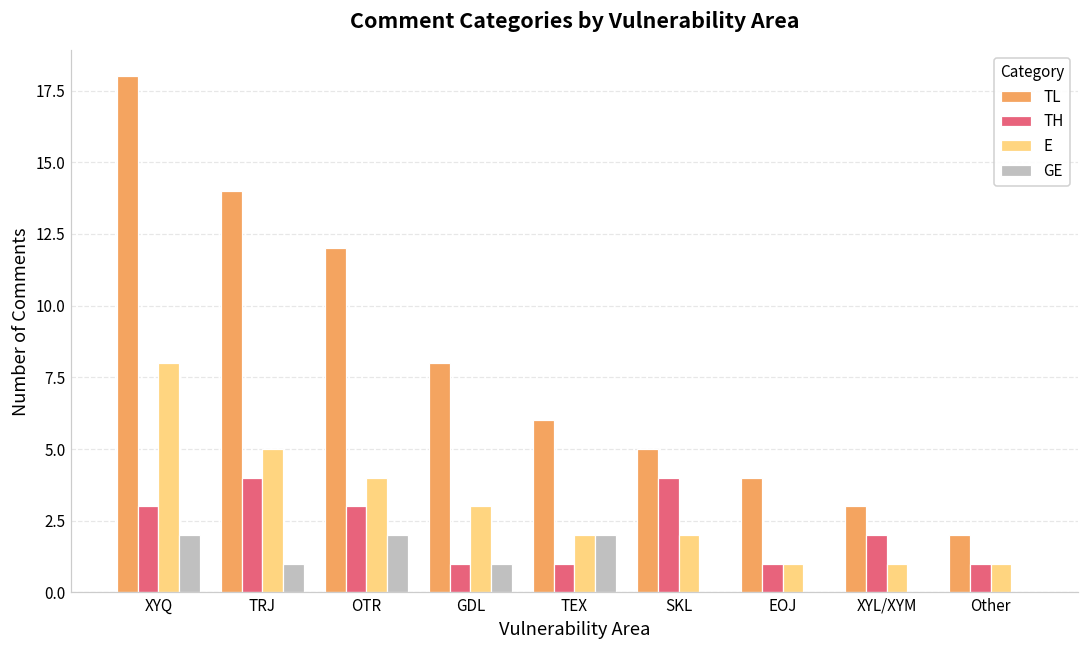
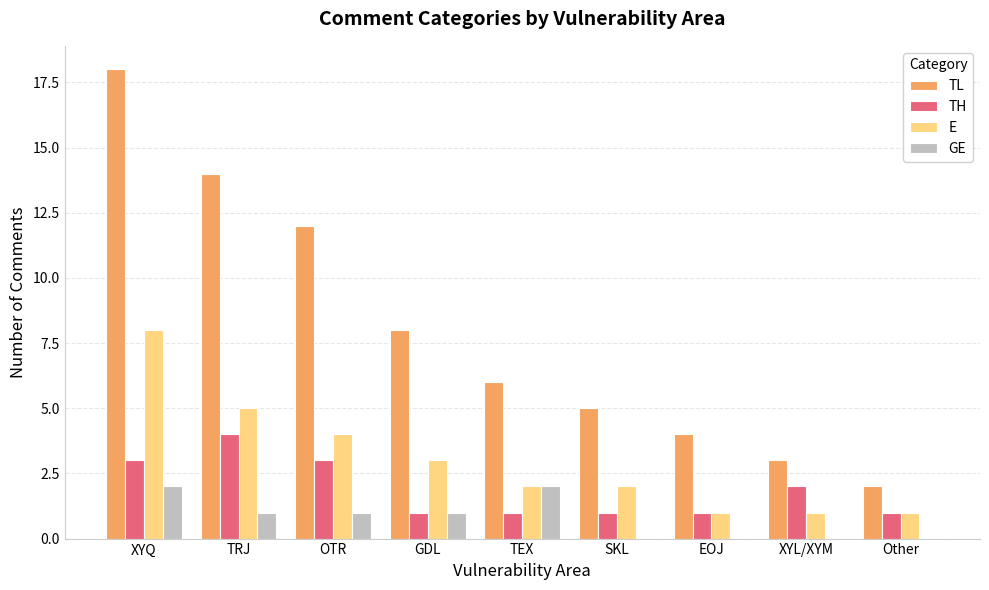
GE, OTR: 2 -> 1
TH, SKL: 4 -> 1
